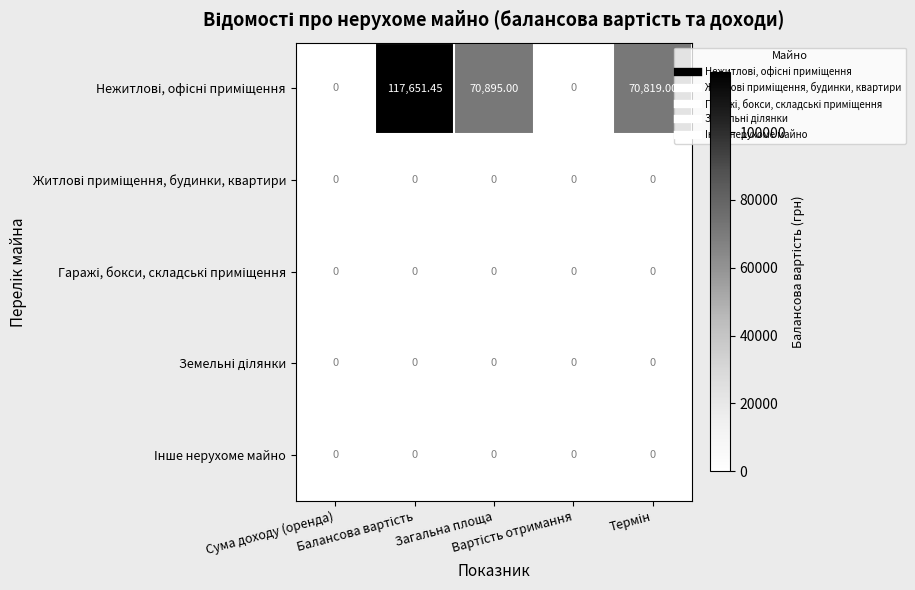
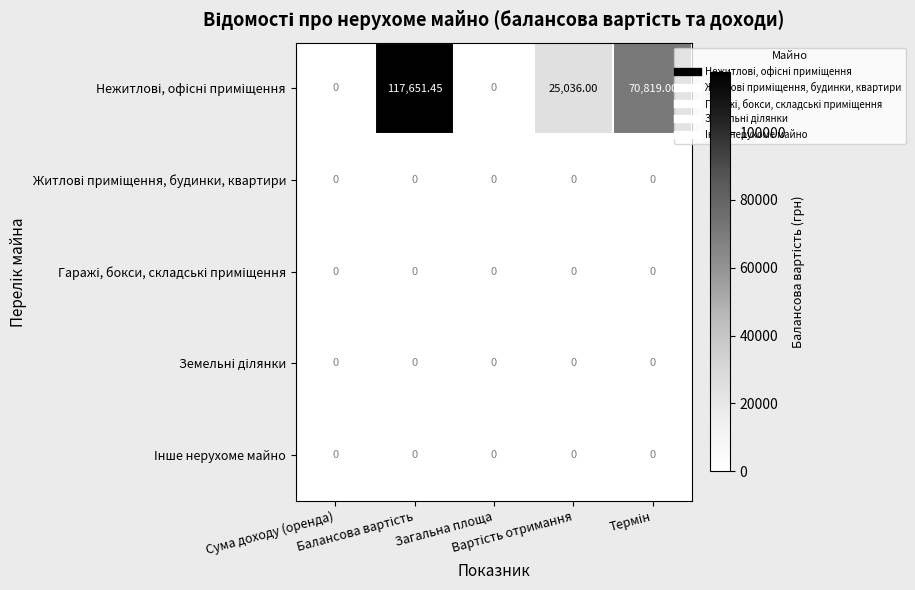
Нежитлові, офісні приміщення, Загальна площа: 70,895.00 -> 0
Нежитлові, офісні приміщення, Вартість отримання: 0 -> 25,036.00
